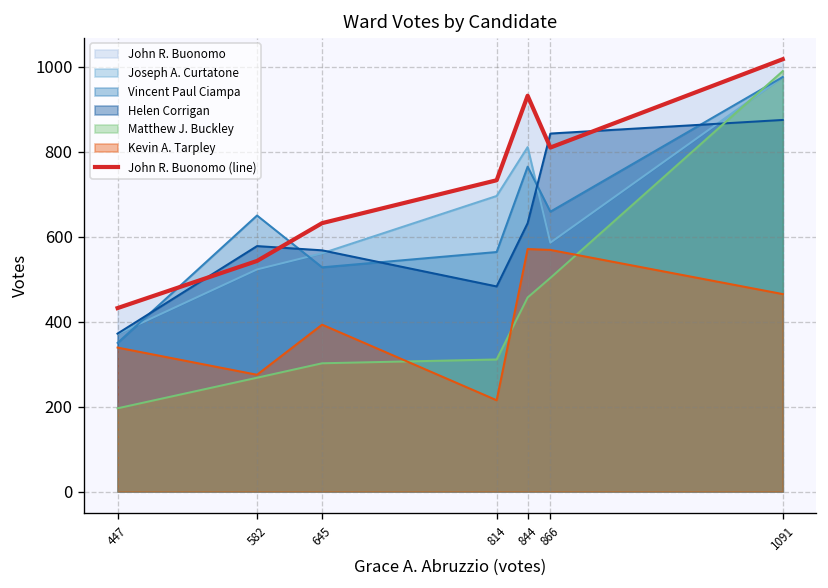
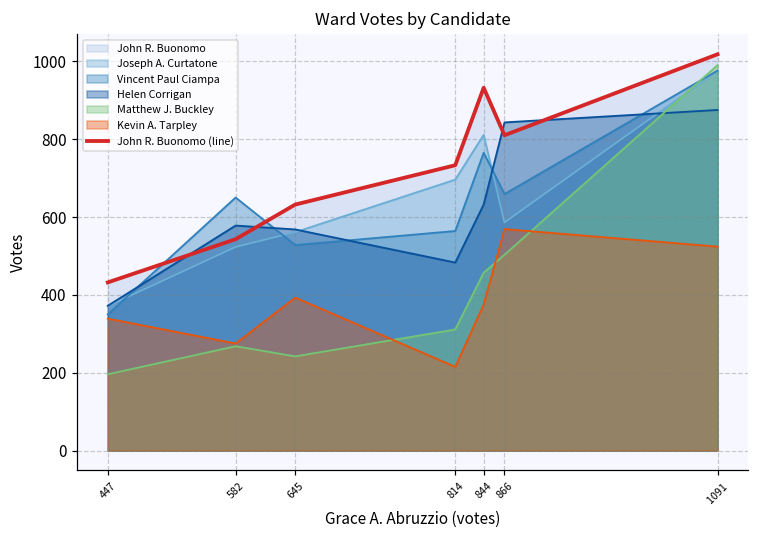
Matthew J. Buckley, 645: 300 -> 240
Kevin A. Tarpley, 844: 570 -> 380
Kevin A. Tarpley, 1091: 470 -> 520
